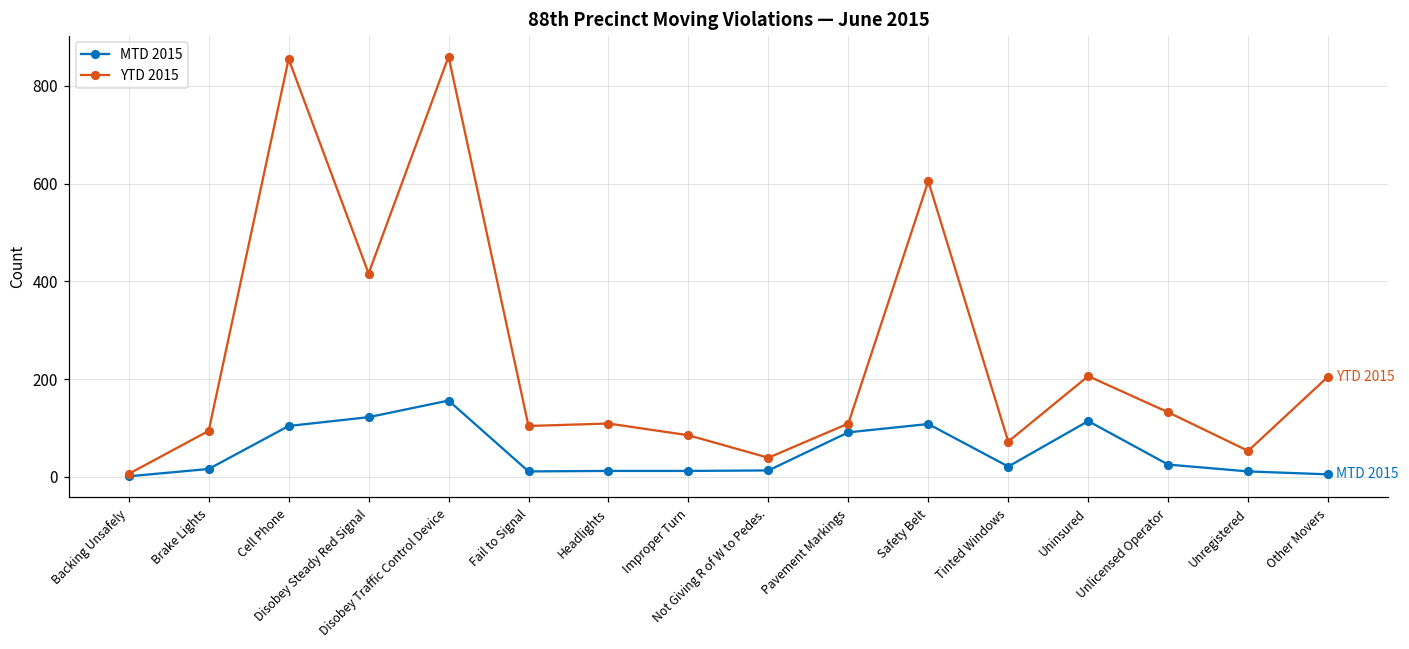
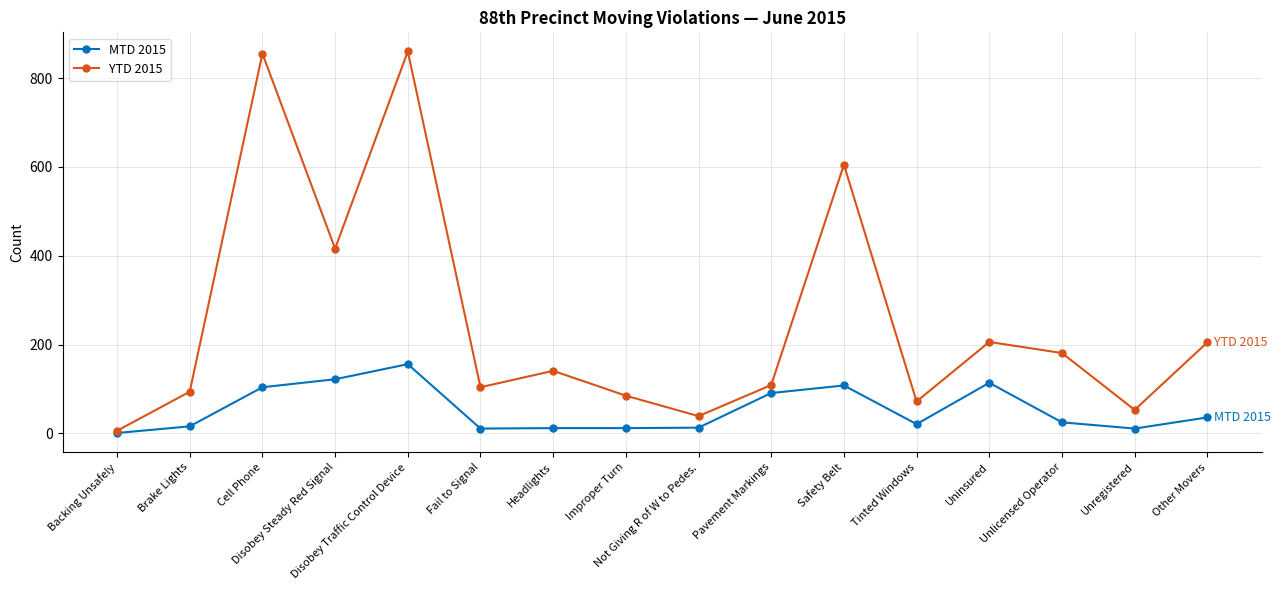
YTD 2015, Headlights: 110 -> 140
YTD 2015, Unlicensed Operator: 130 -> 180
MTD 2015, Other Movers: 10 -> 40
